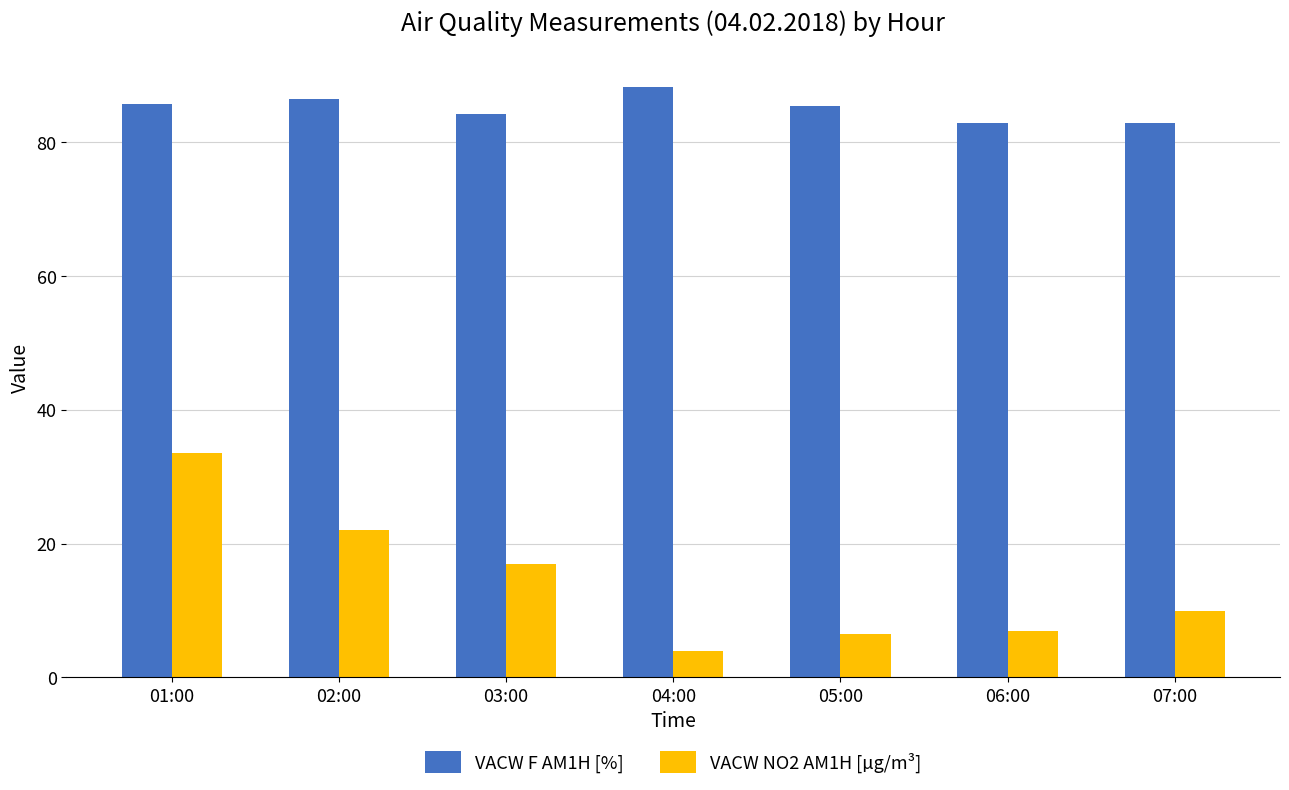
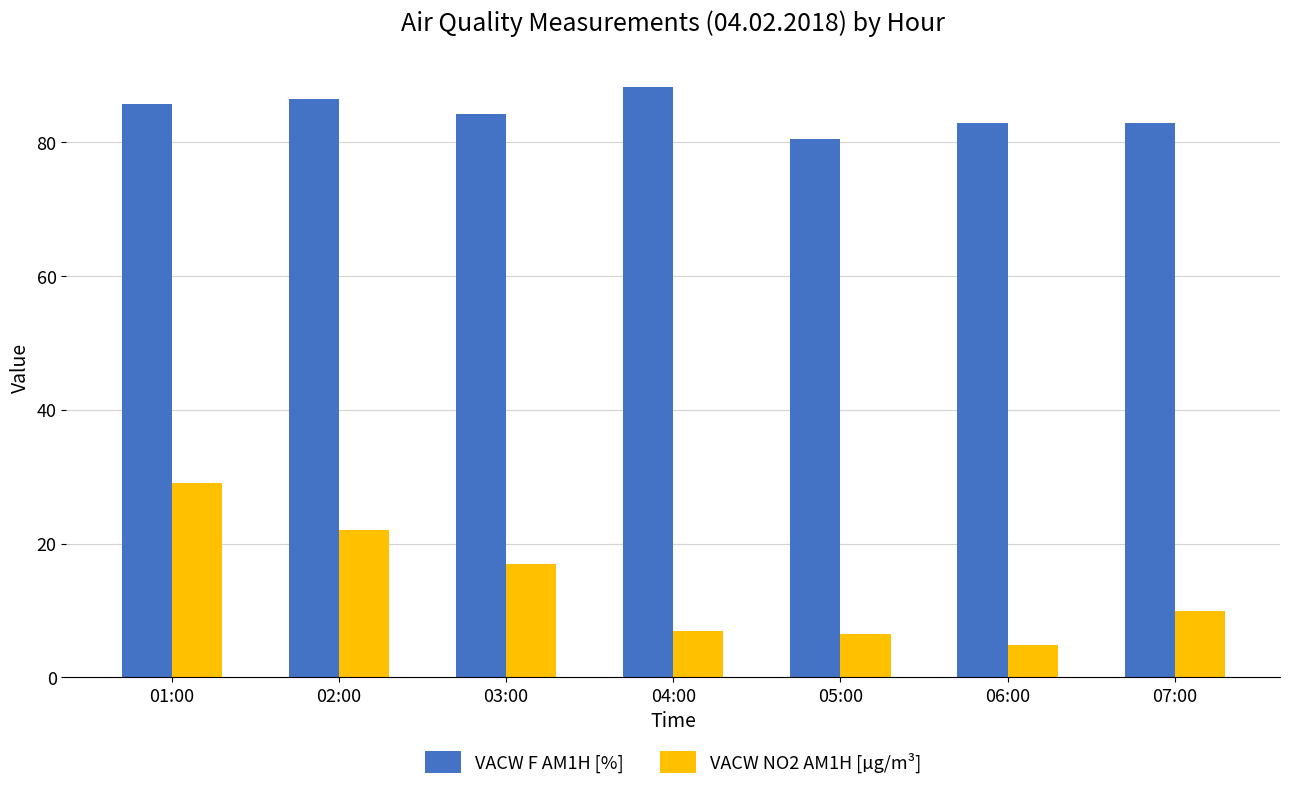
VACW NO2 AM1H [µg/m³], 01:00: 34 -> 29
VACW NO2 AM1H [µg/m³], 04:00: 4 -> 7
VACW F AM1H [%], 05:00: 85 -> 80
VACW NO2 AM1H [µg/m³], 06:00: 7 -> 5
